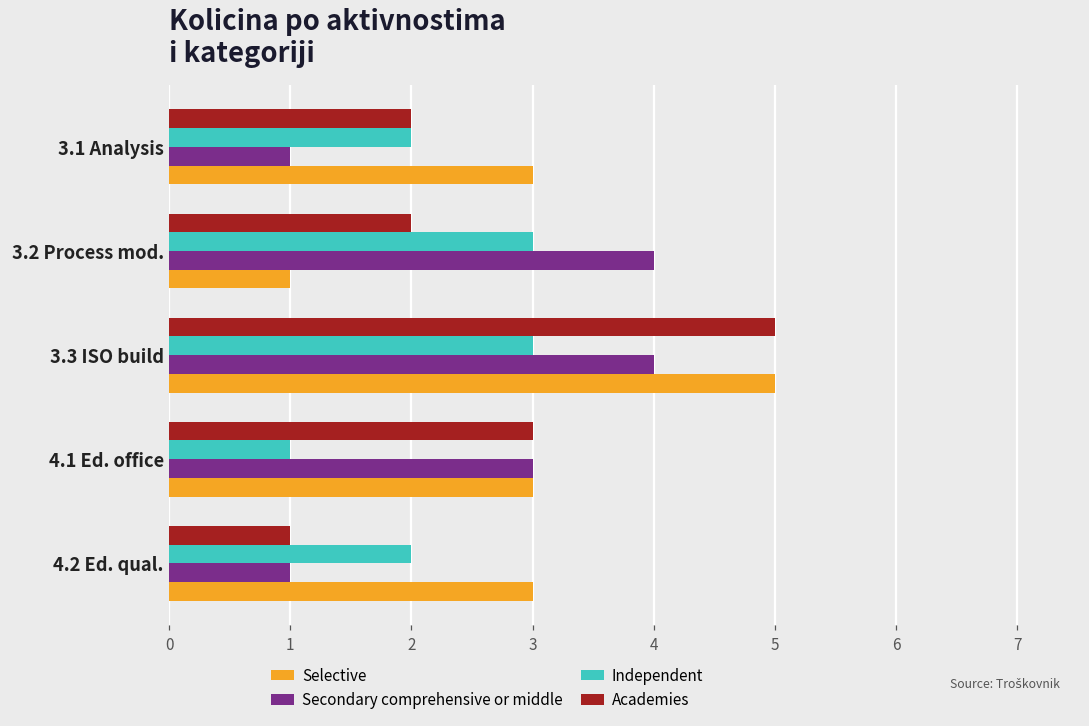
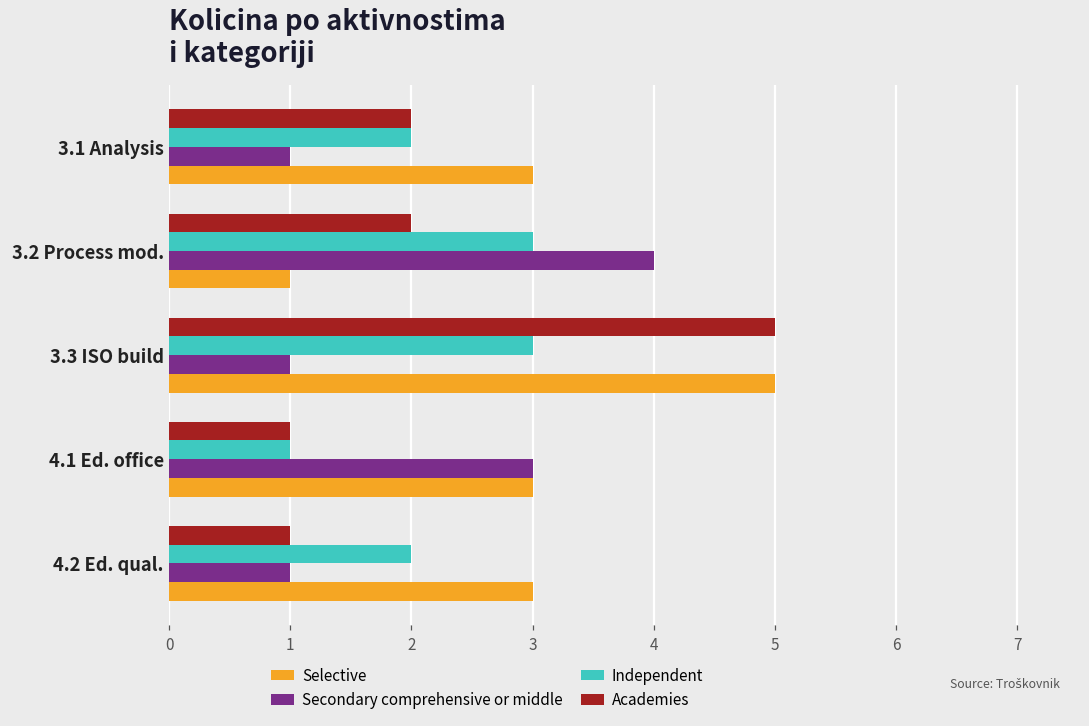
Secondary comprehensive or middle, 3.3 ISO build: 4 -> 1
Academies, 4.1 Ed. office: 3 -> 1
